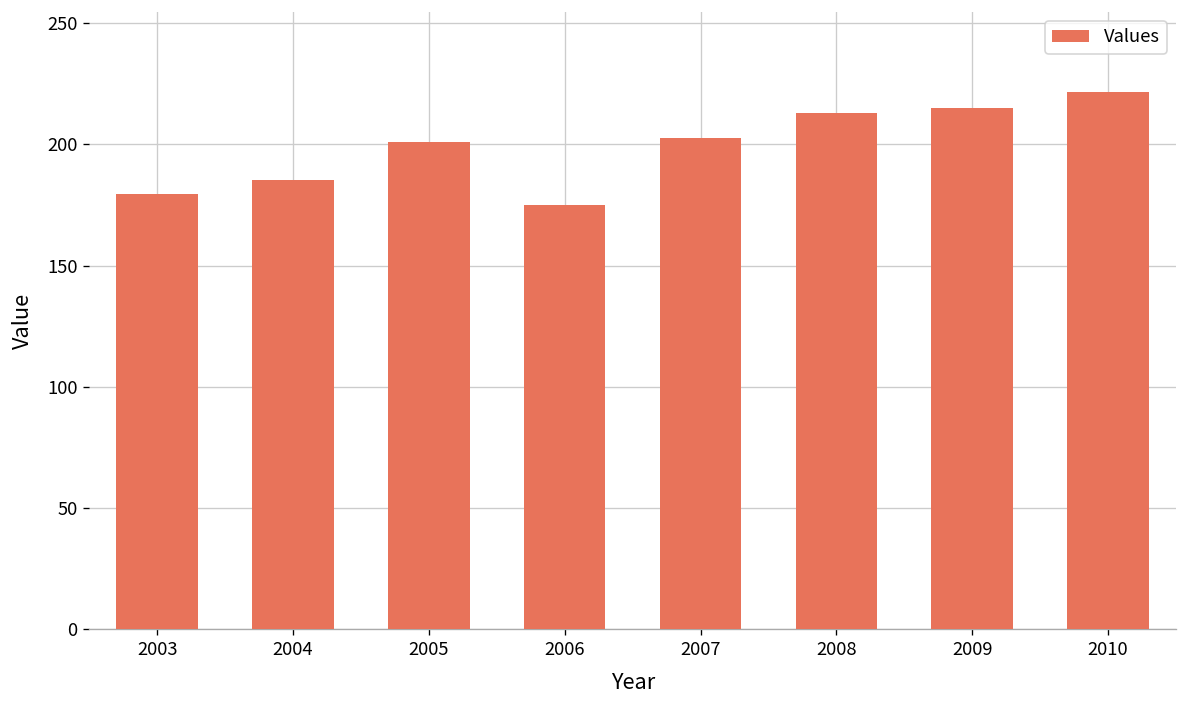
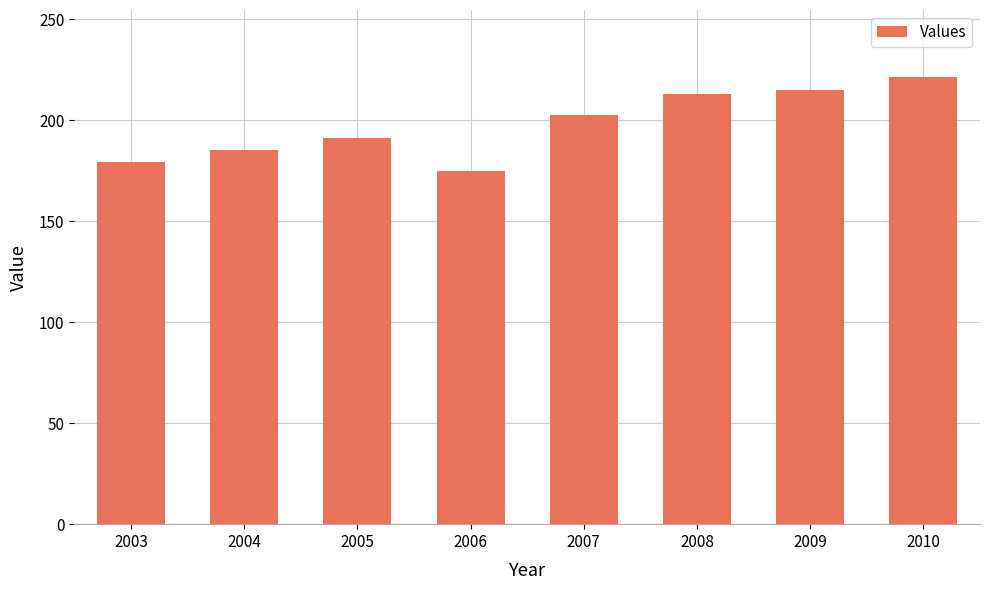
2005: 201 -> 191
